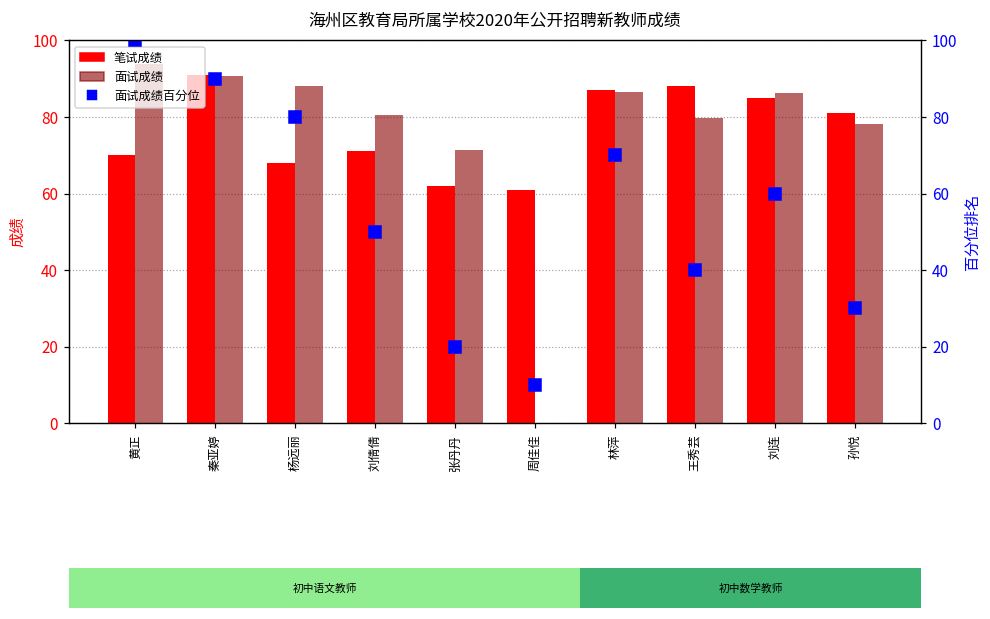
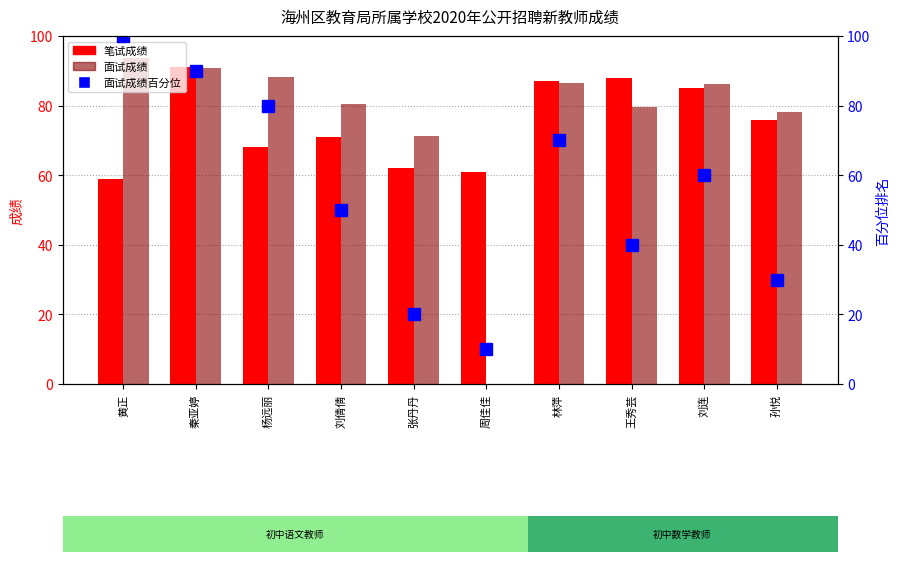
笔试成绩, 黄正: 70 -> 59
笔试成绩, 孙悦: 81 -> 76
